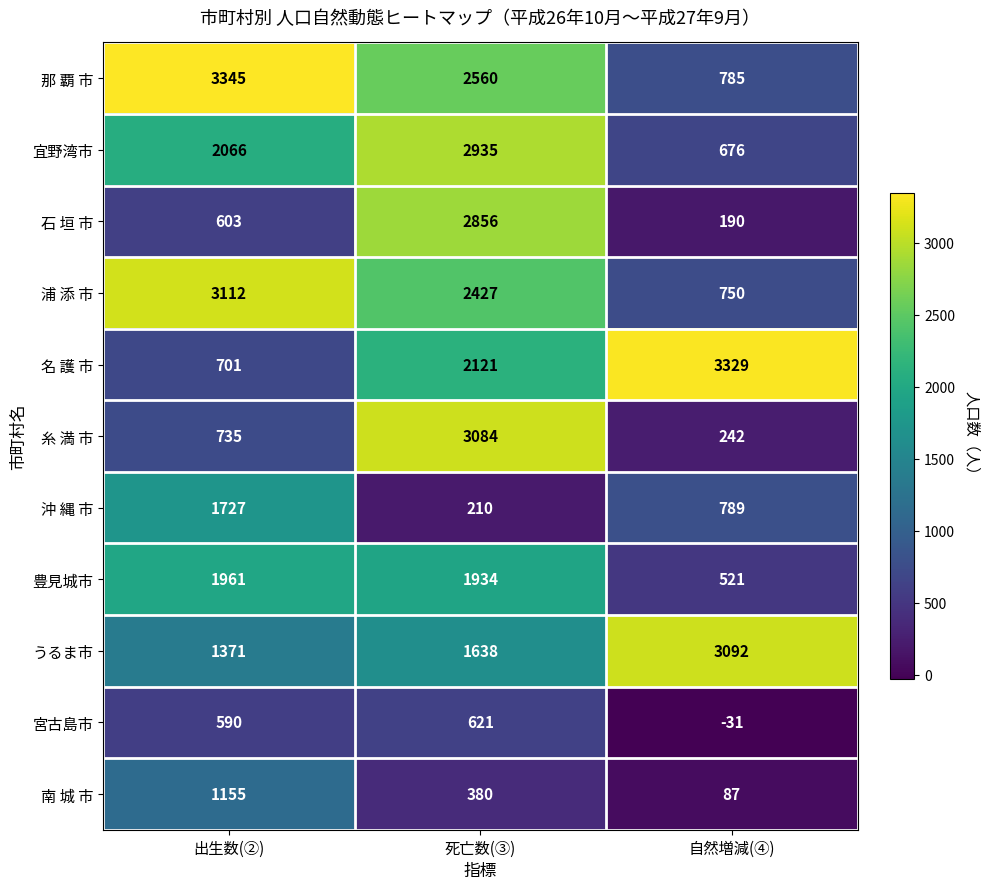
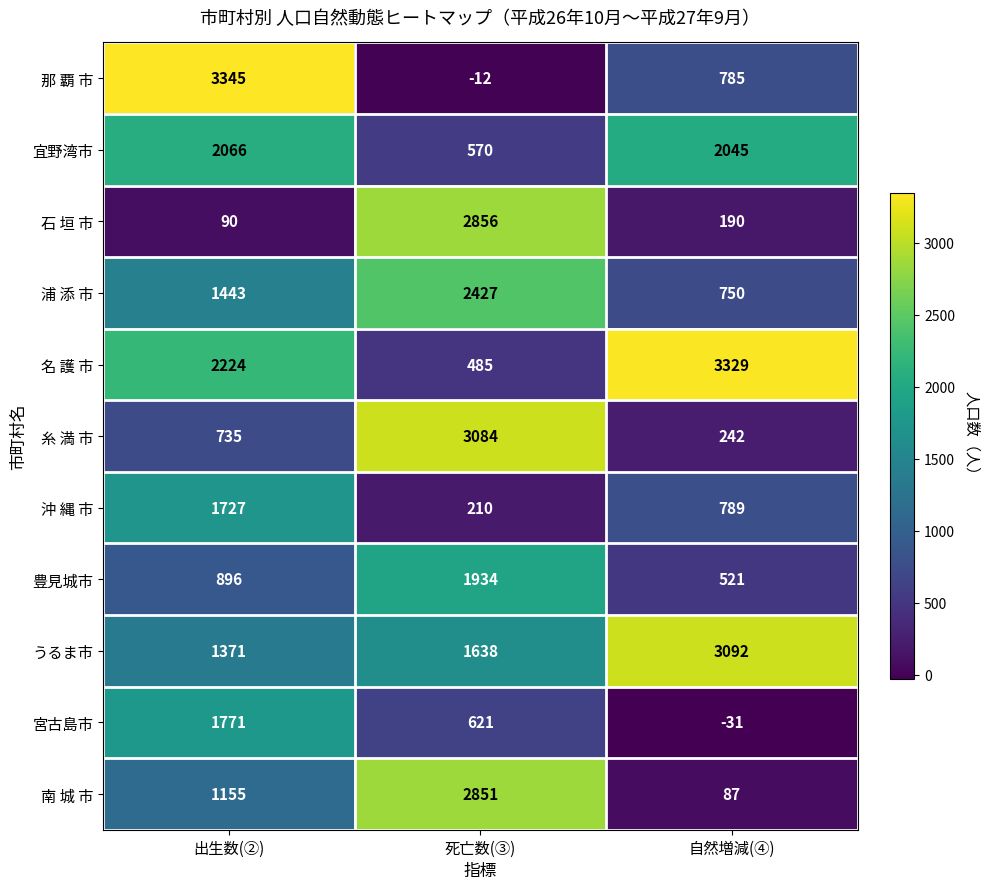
那 覇 市, 死亡数(③): 2560 -> -12
宜野湾市, 死亡数(③): 2935 -> 570
宜野湾市, 自然増減(④): 676 -> 2045
石 垣 市, 出生数(②): 603 -> 90
浦 添 市, 出生数(②): 3112 -> 1443
名 護 市, 出生数(②): 701 -> 2224
名 護 市, 死亡数(③): 2121 -> 485
豊見城市, 出生数(②): 1961 -> 896
宮古島市, 出生数(②): 590 -> 1771
南 城 市, 死亡数(③): 380 -> 2851
